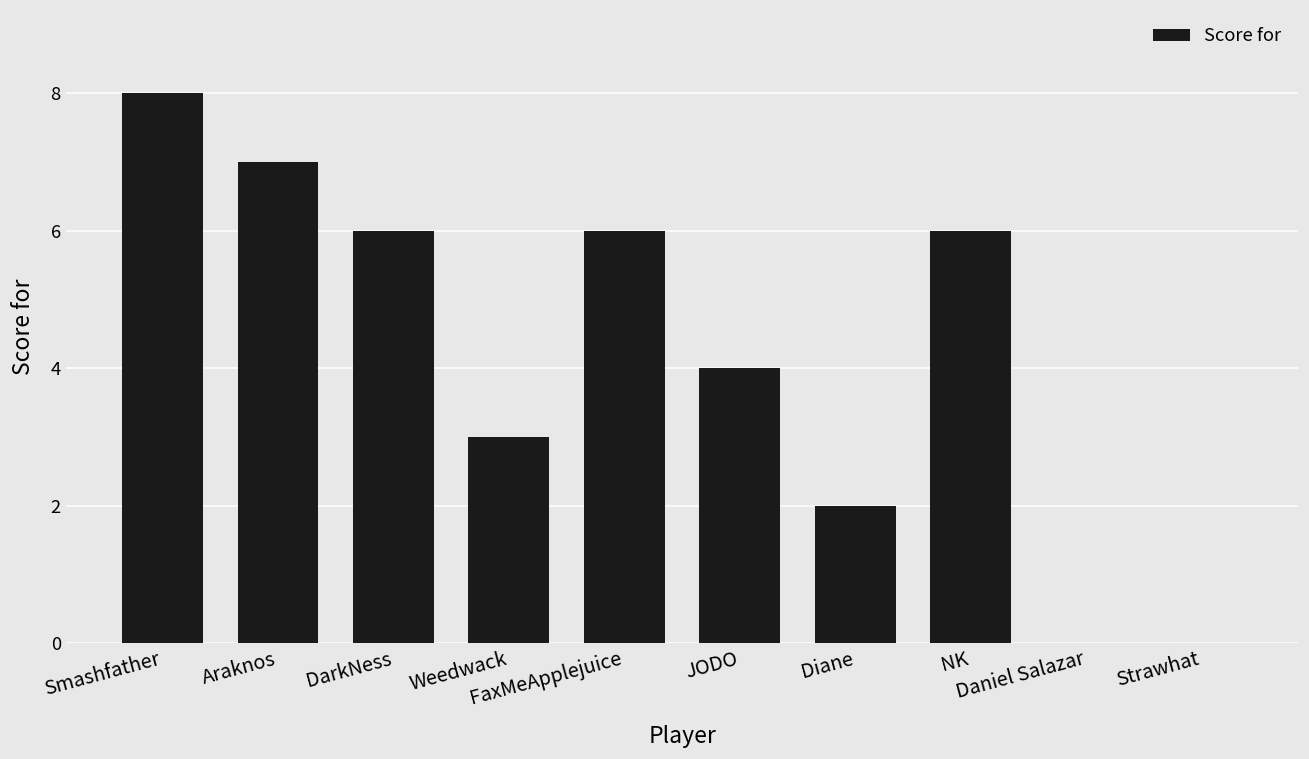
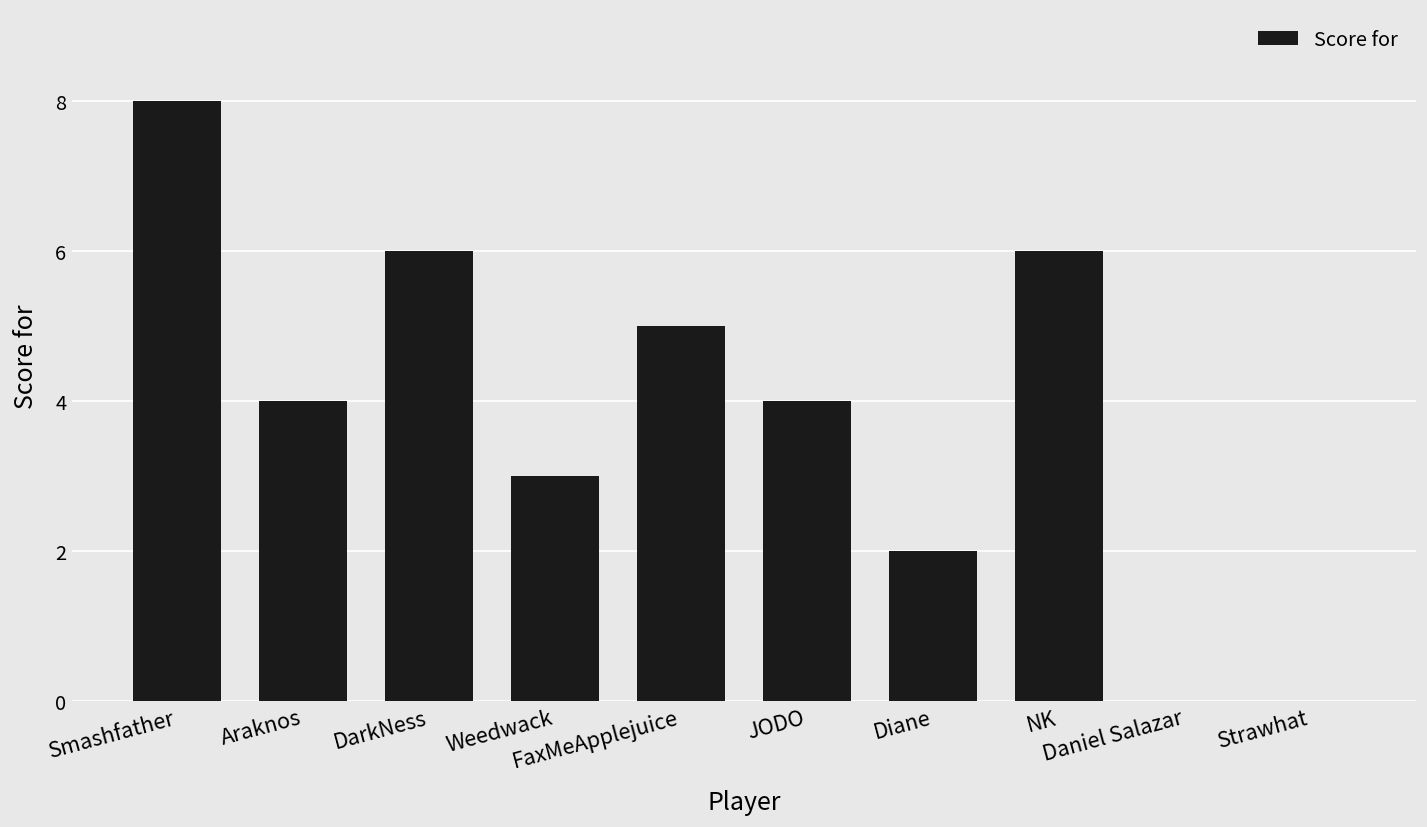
Araknos: 7 -> 4
FaxMeApplejuice: 6 -> 5
